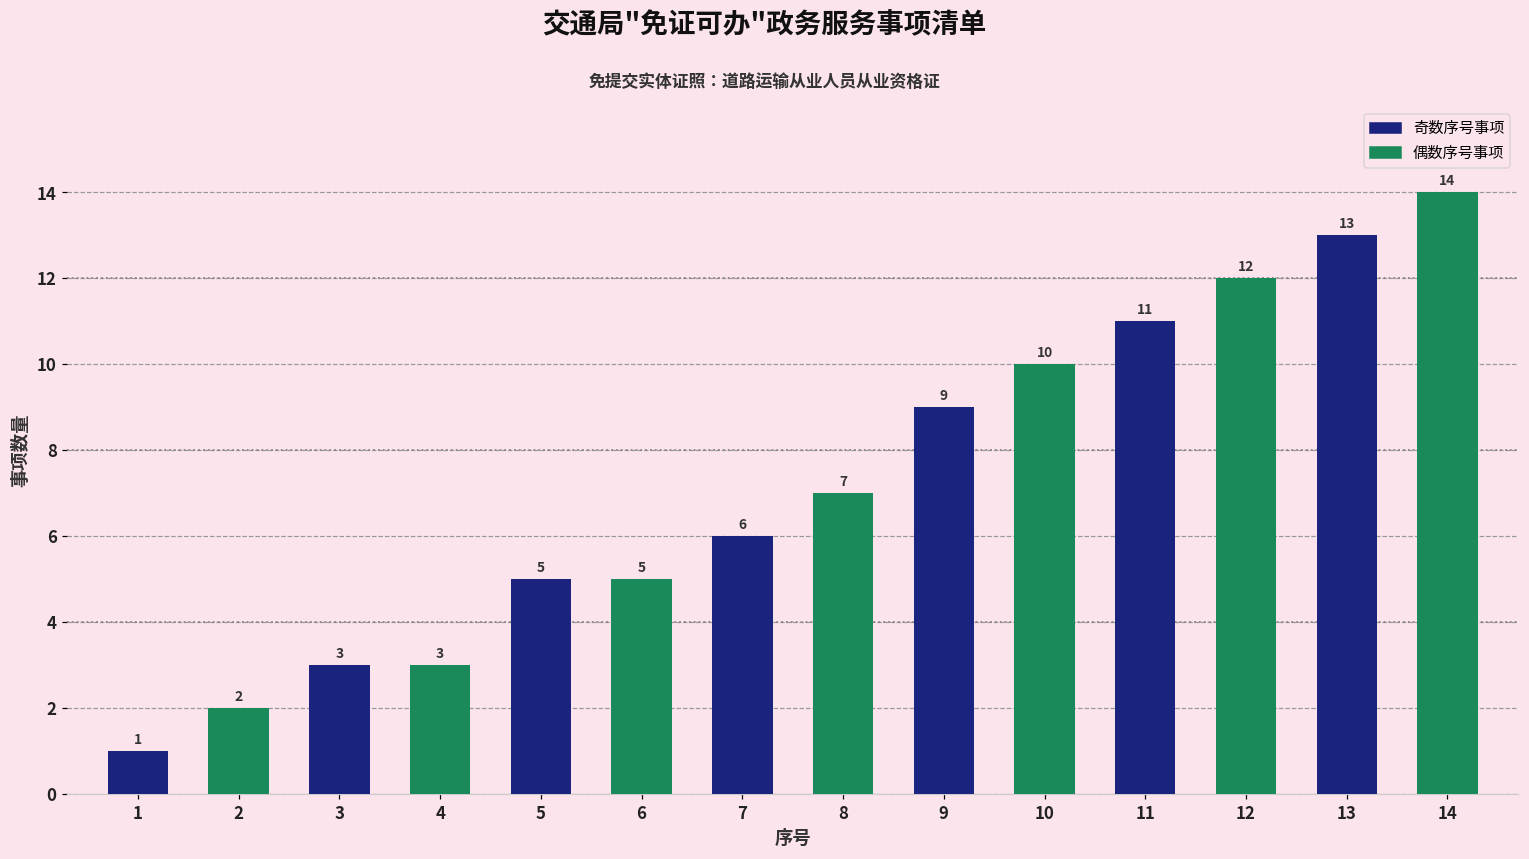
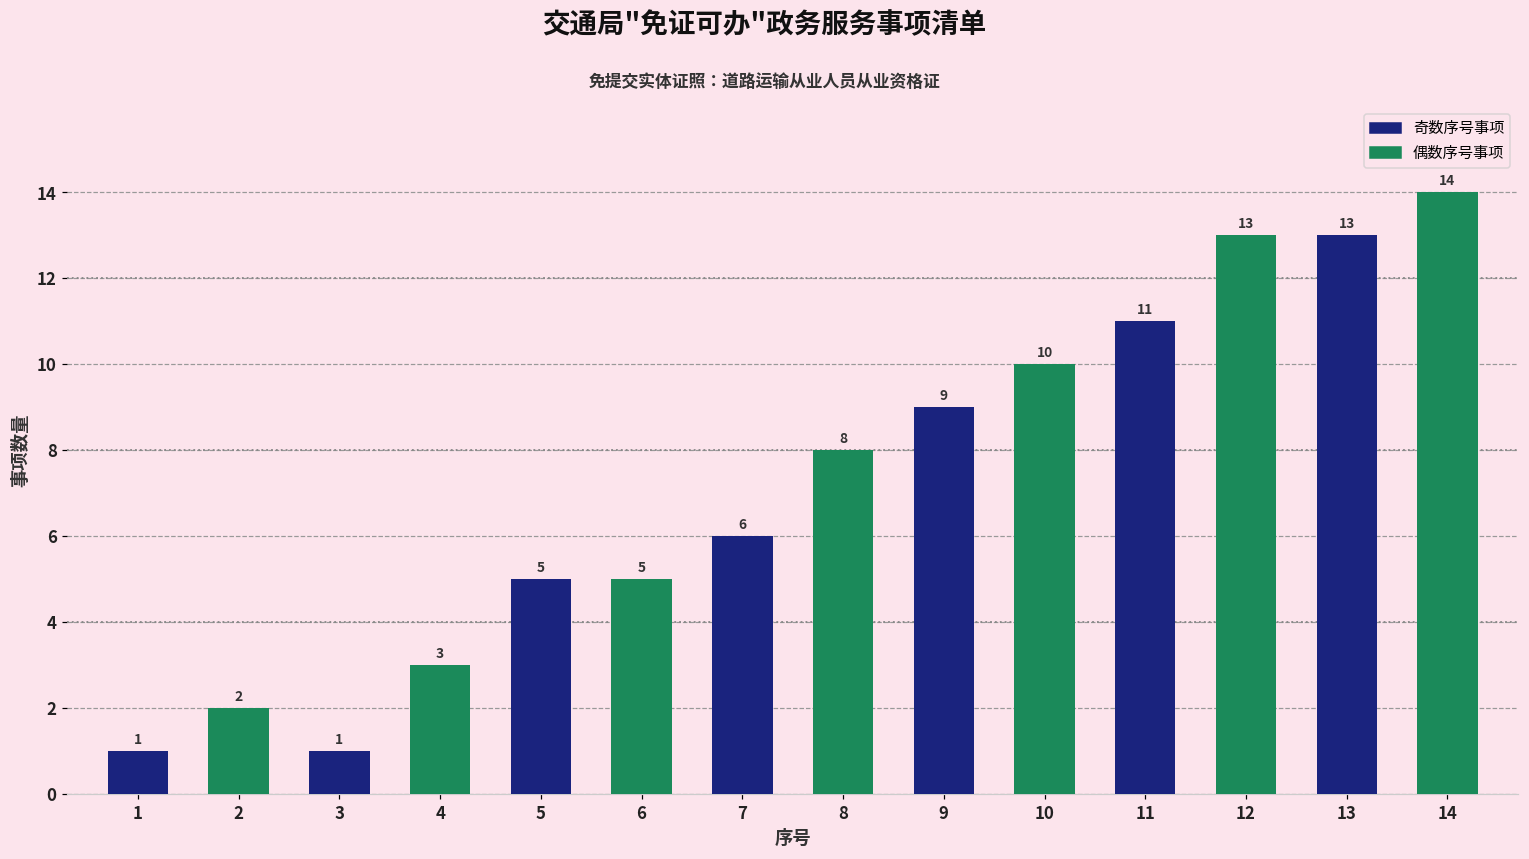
3: 3 -> 1
8: 7 -> 8
12: 12 -> 13
